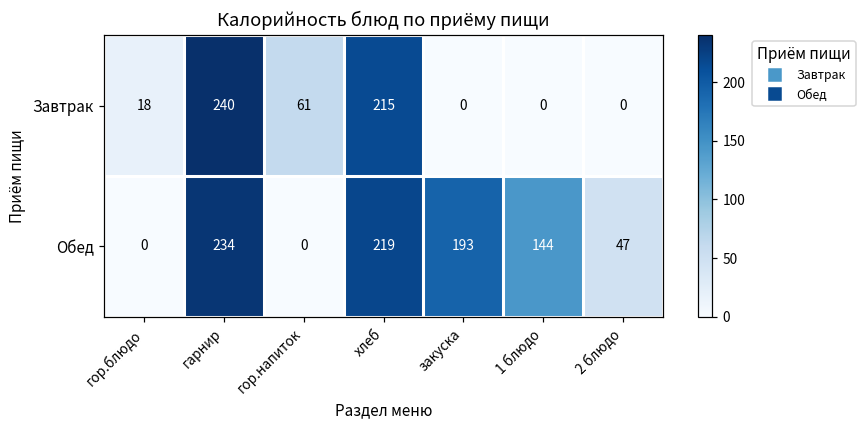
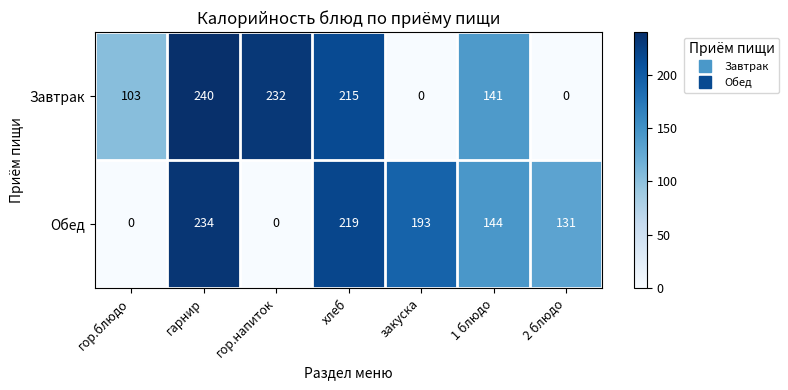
Завтрак, гор.блюдо: 18 -> 103
Завтрак, гор.напиток: 61 -> 232
Завтрак, 1 блюдо: 0 -> 141
Обед, 2 блюдо: 47 -> 131
